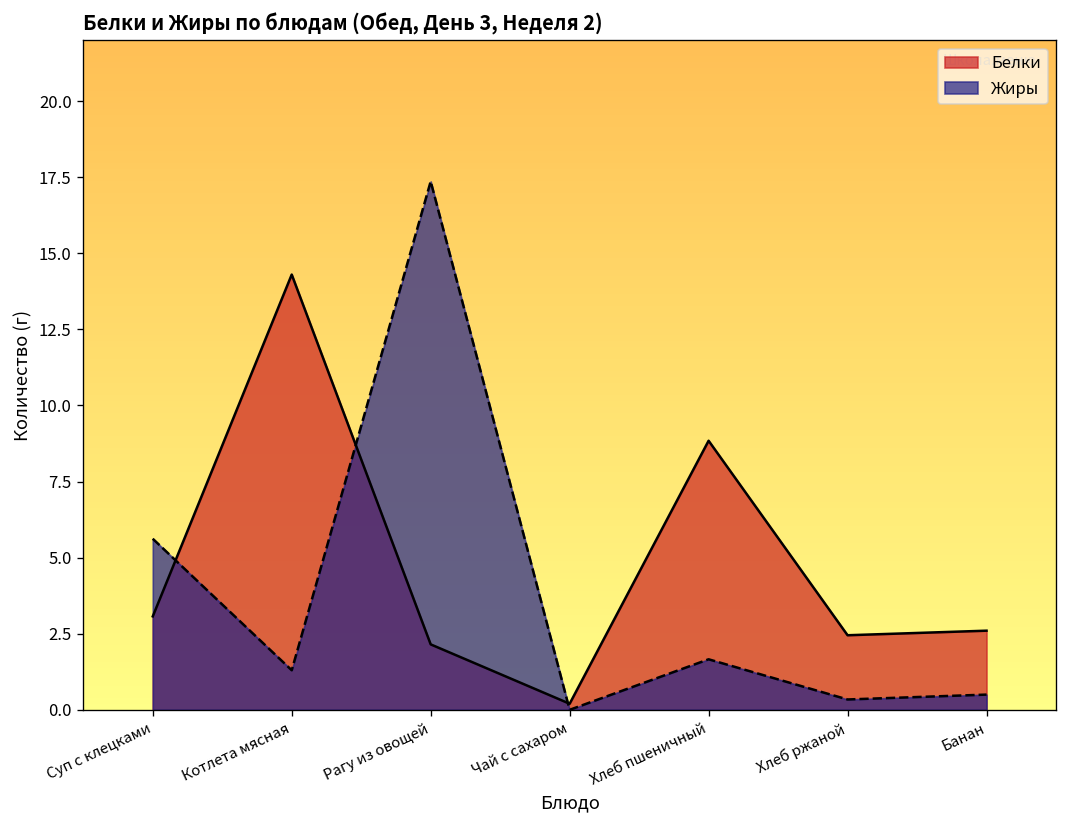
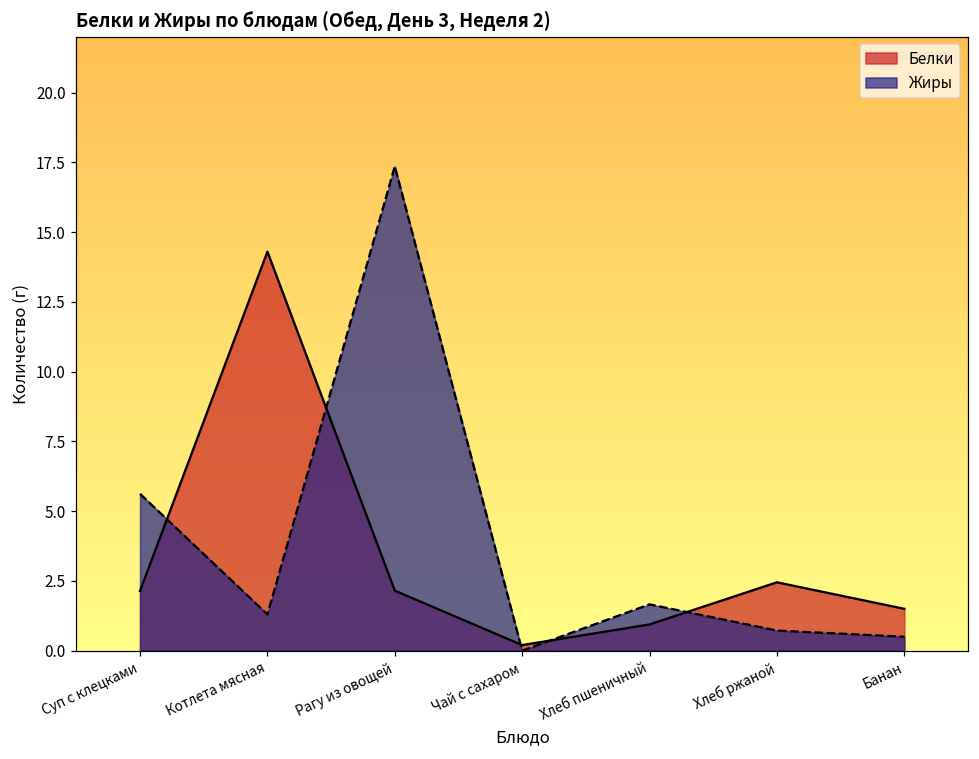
Белки, Суп с клецками: 3.1 -> 2.1
Белки, Хлеб пшеничный: 8.8 -> 0.9
Жиры, Хлеб ржаной: 0.3 -> 0.7
Белки, Банан: 2.6 -> 1.5
